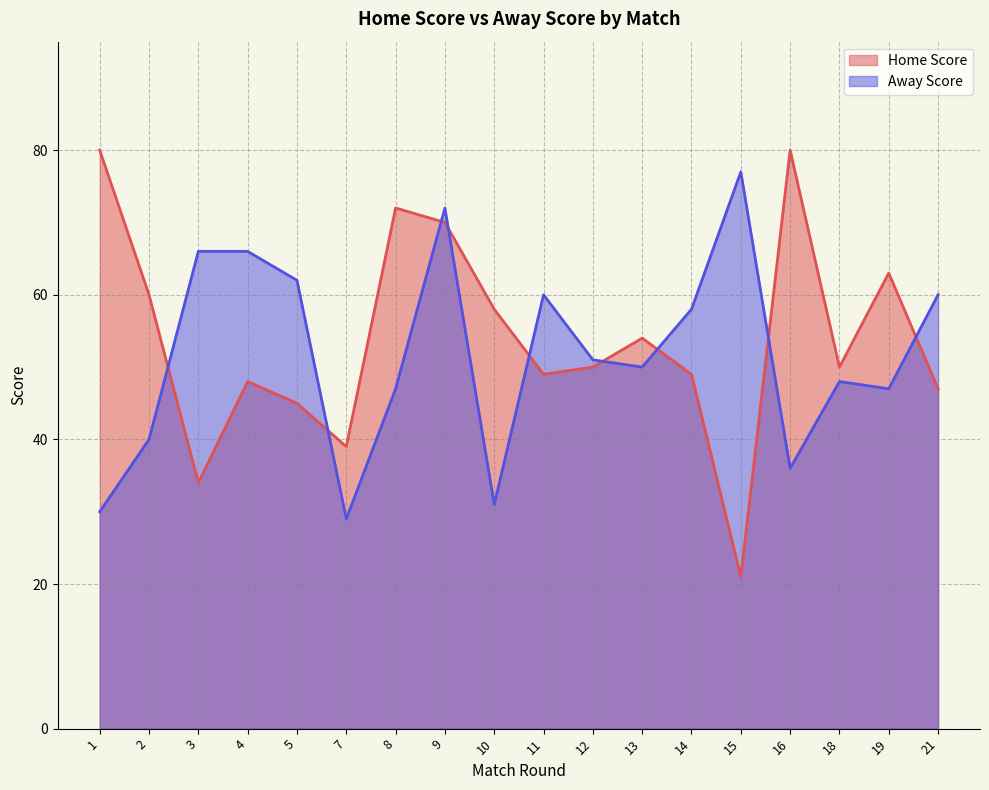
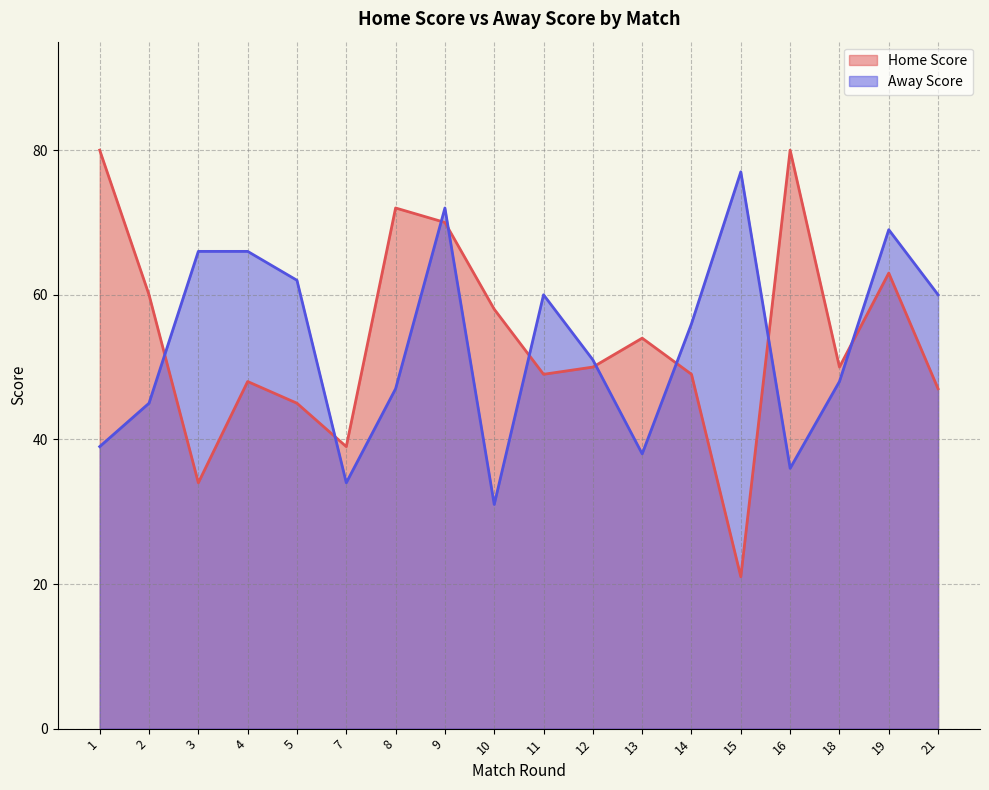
Away Score, 1: 30 -> 39
Away Score, 2: 40 -> 45
Away Score, 7: 29 -> 34
Away Score, 13: 50 -> 38
Away Score, 14: 58 -> 56
Away Score, 19: 47 -> 69
